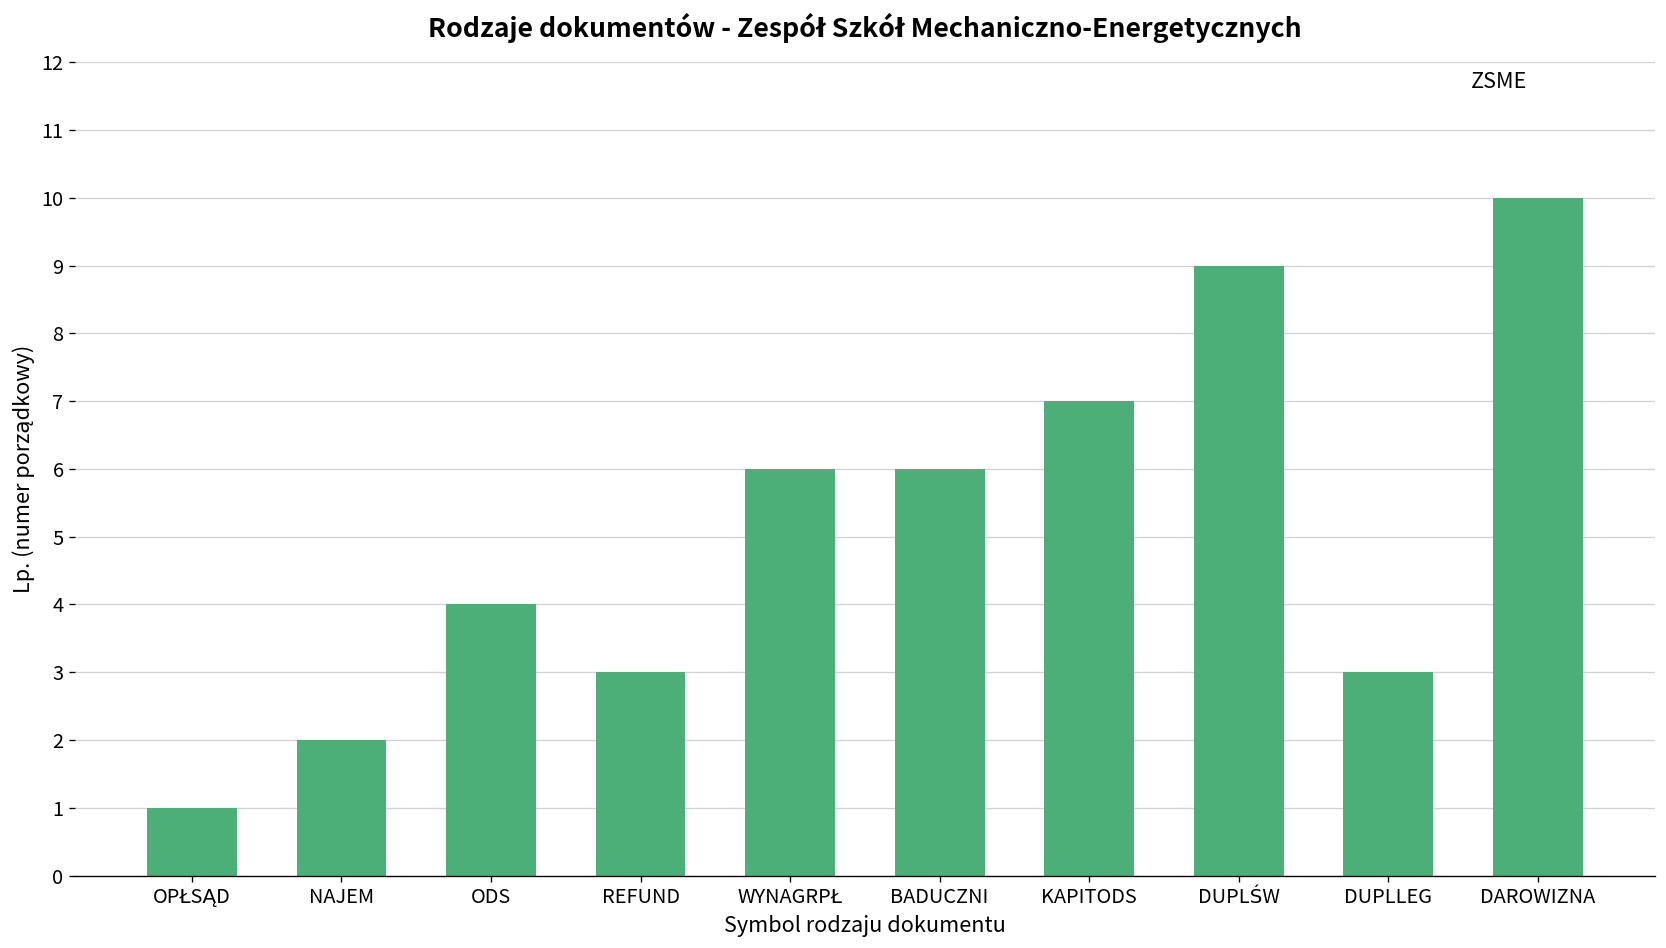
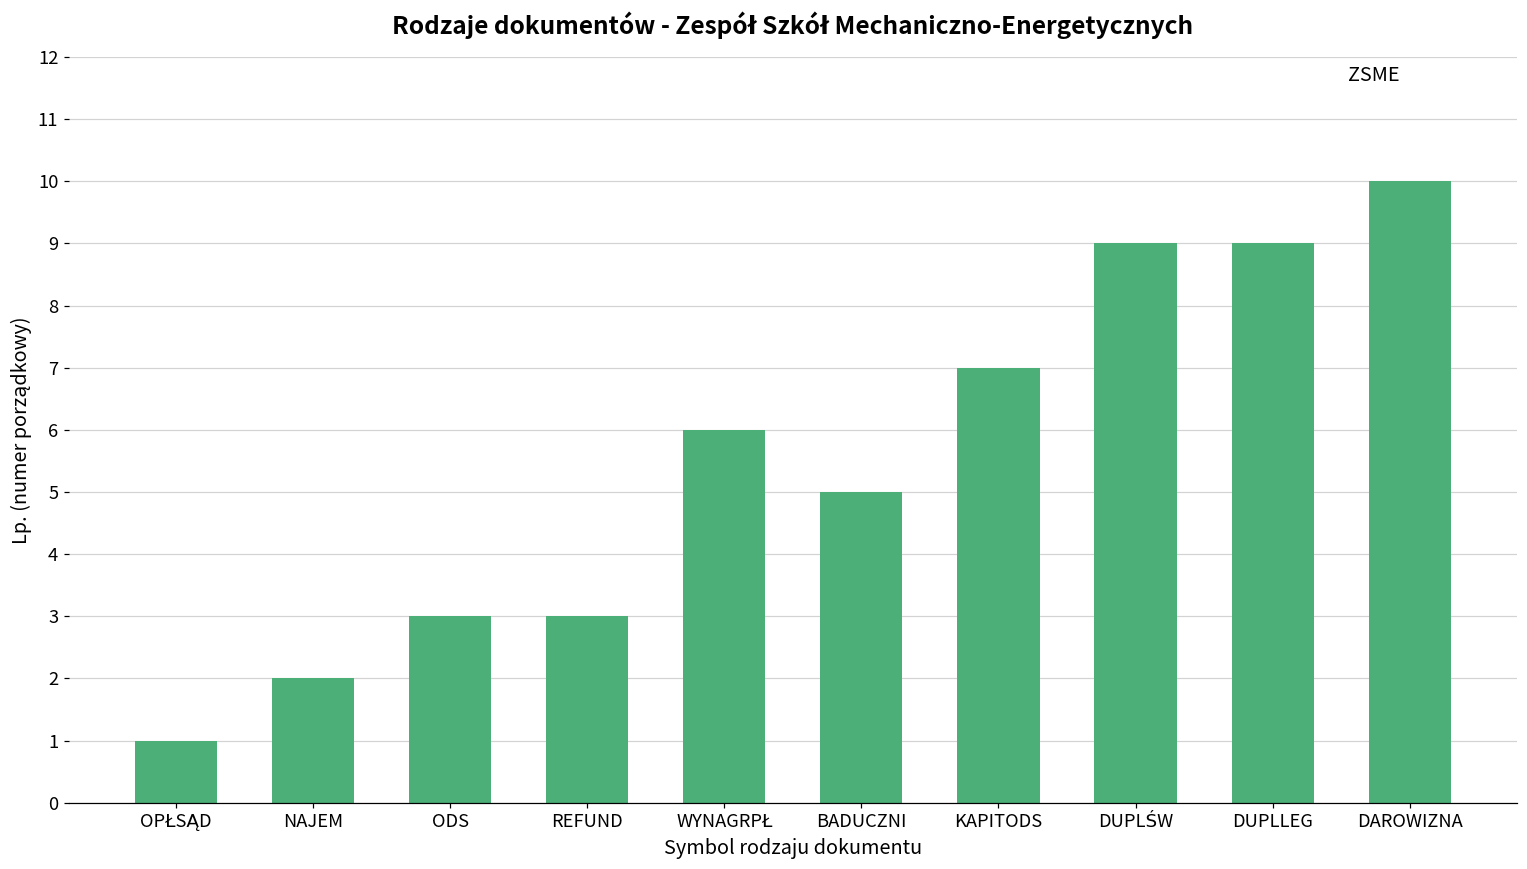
ODS: 4 -> 3
BADUCZNI: 6 -> 5
DUPLLEG: 3 -> 9
